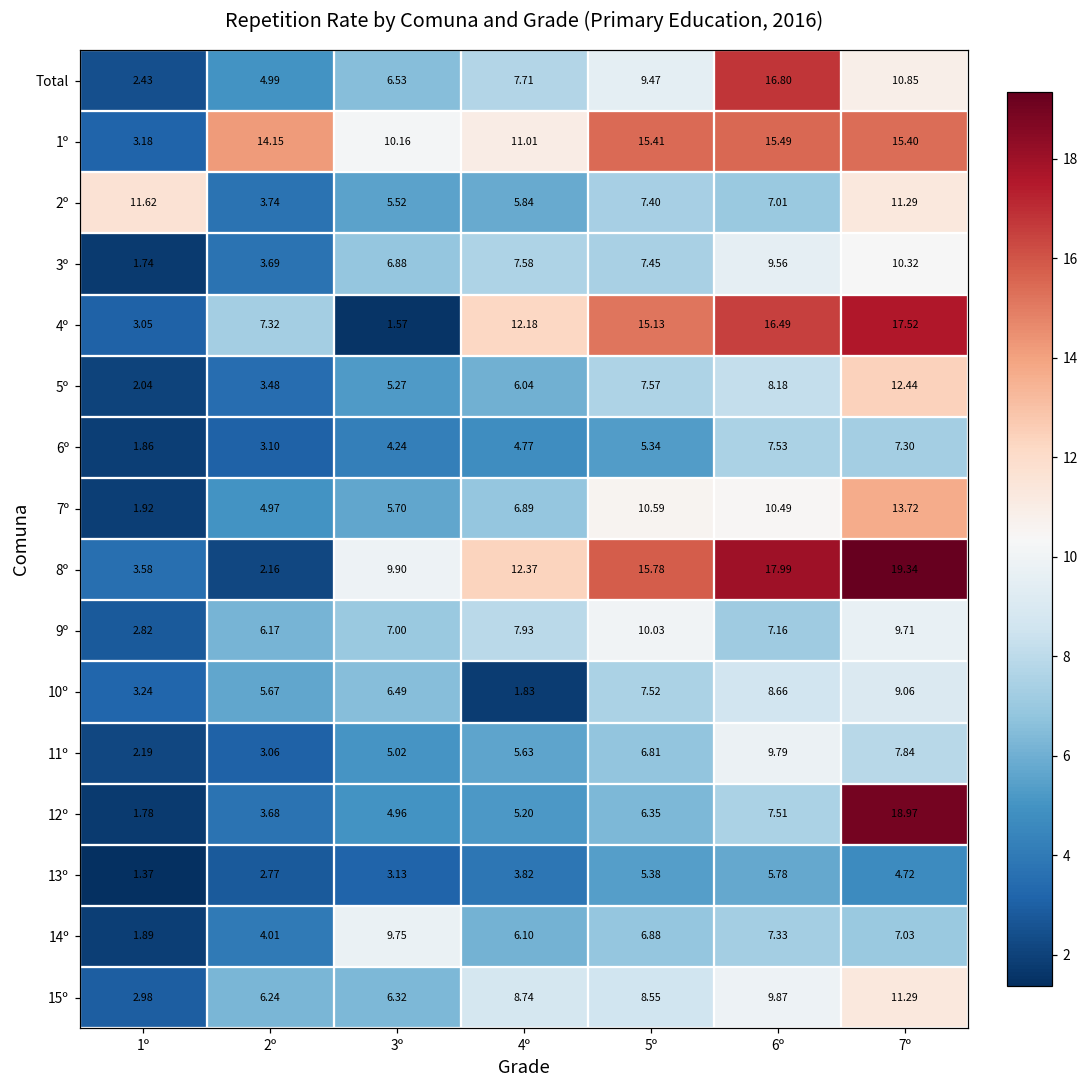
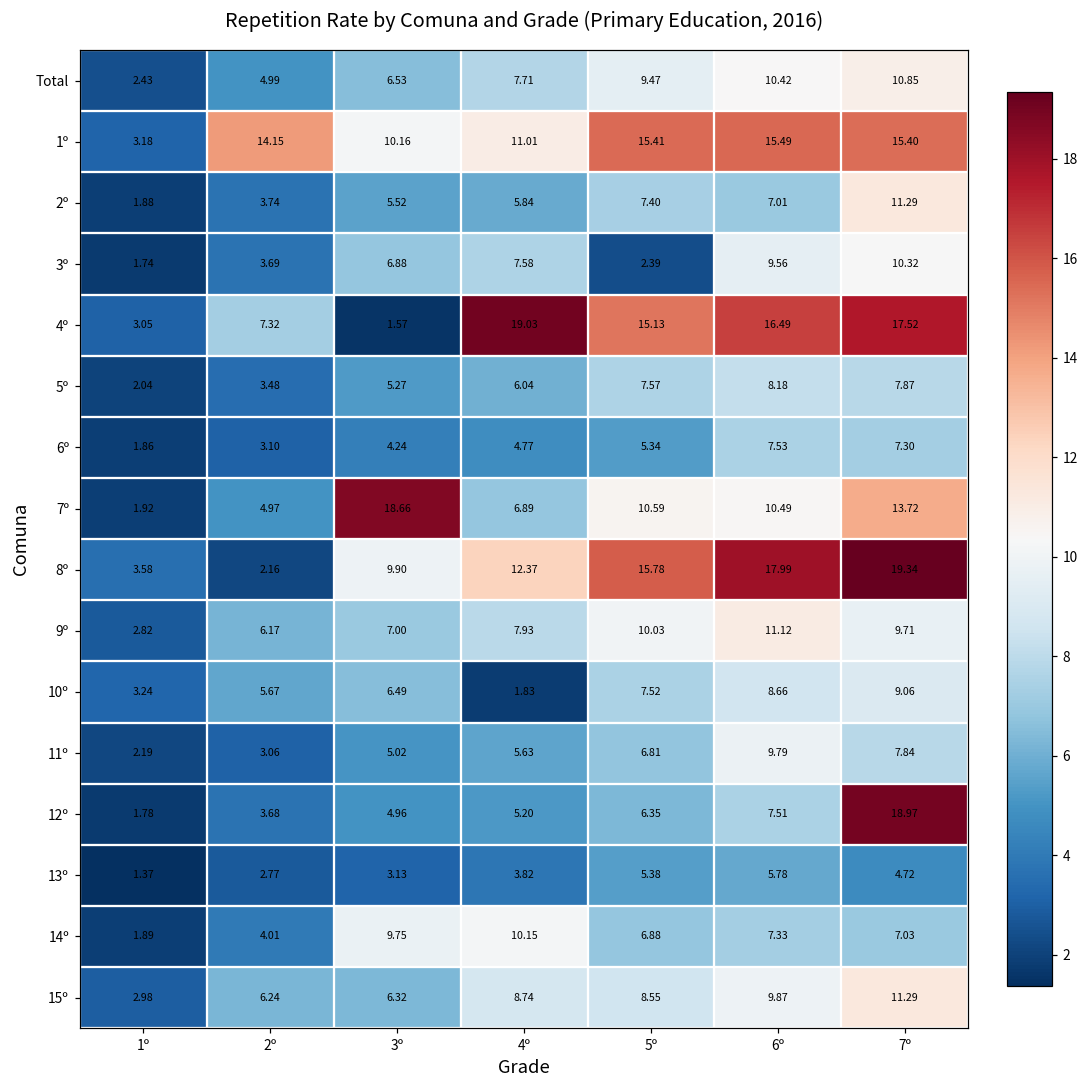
Total, 6º: 16.80 -> 10.42
2º, 1º: 11.62 -> 1.88
3º, 5º: 7.45 -> 2.39
4º, 4º: 12.18 -> 19.03
5º, 7º: 12.44 -> 7.87
7º, 3º: 5.70 -> 18.66
9º, 6º: 7.16 -> 11.12
14º, 4º: 6.10 -> 10.15
